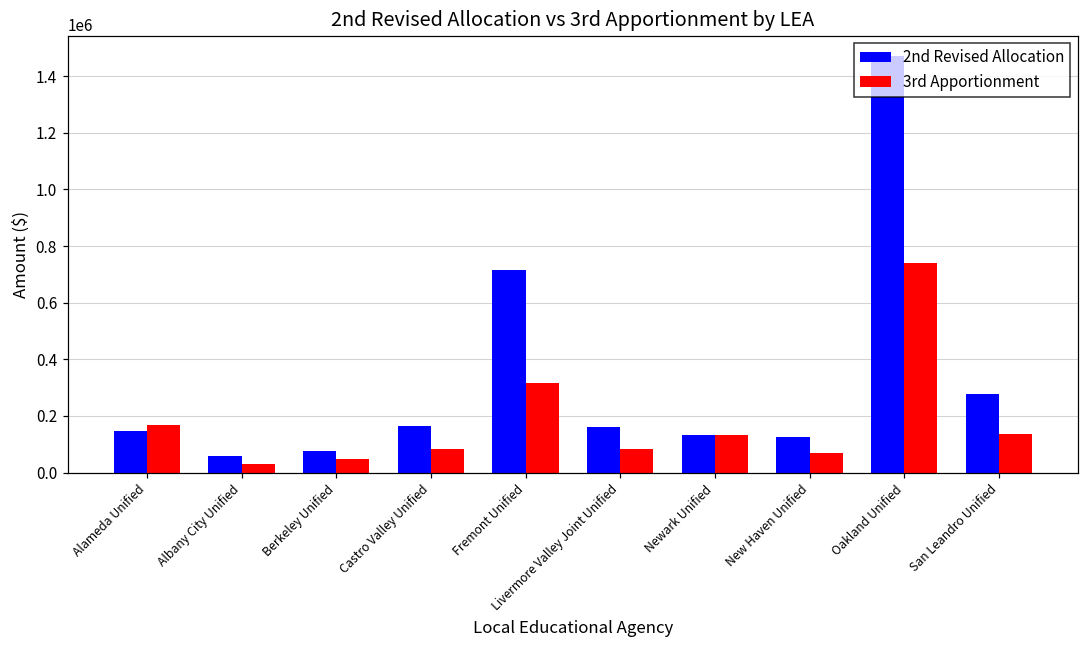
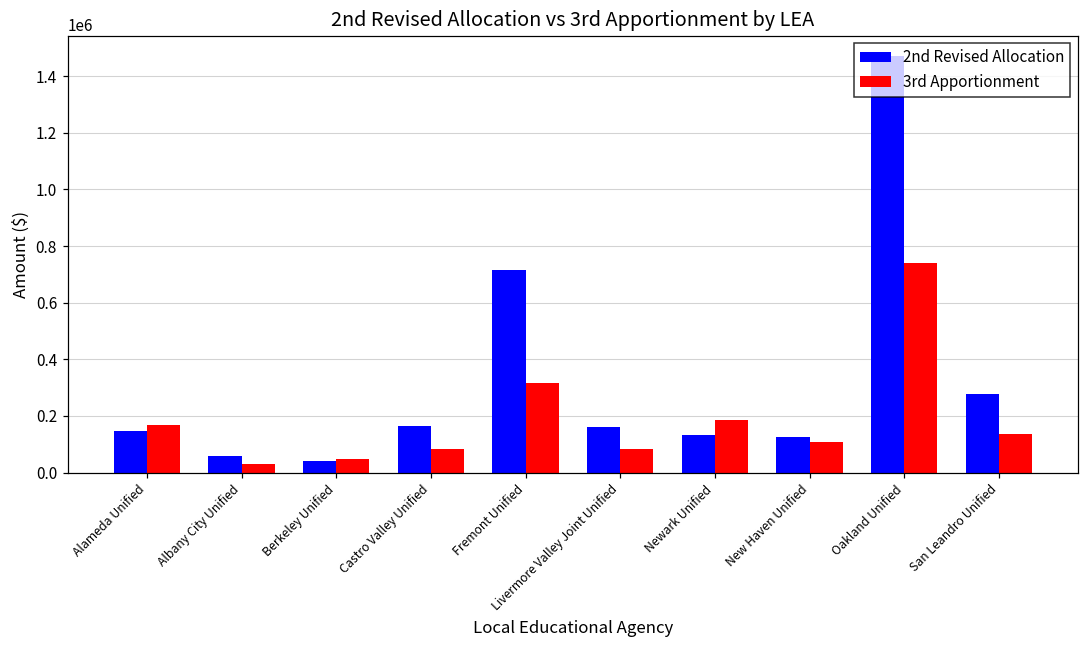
2nd Revised Allocation, Berkeley Unified: 80000 -> 40000
3rd Apportionment, Newark Unified: 130000 -> 190000
3rd Apportionment, New Haven Unified: 70000 -> 110000
